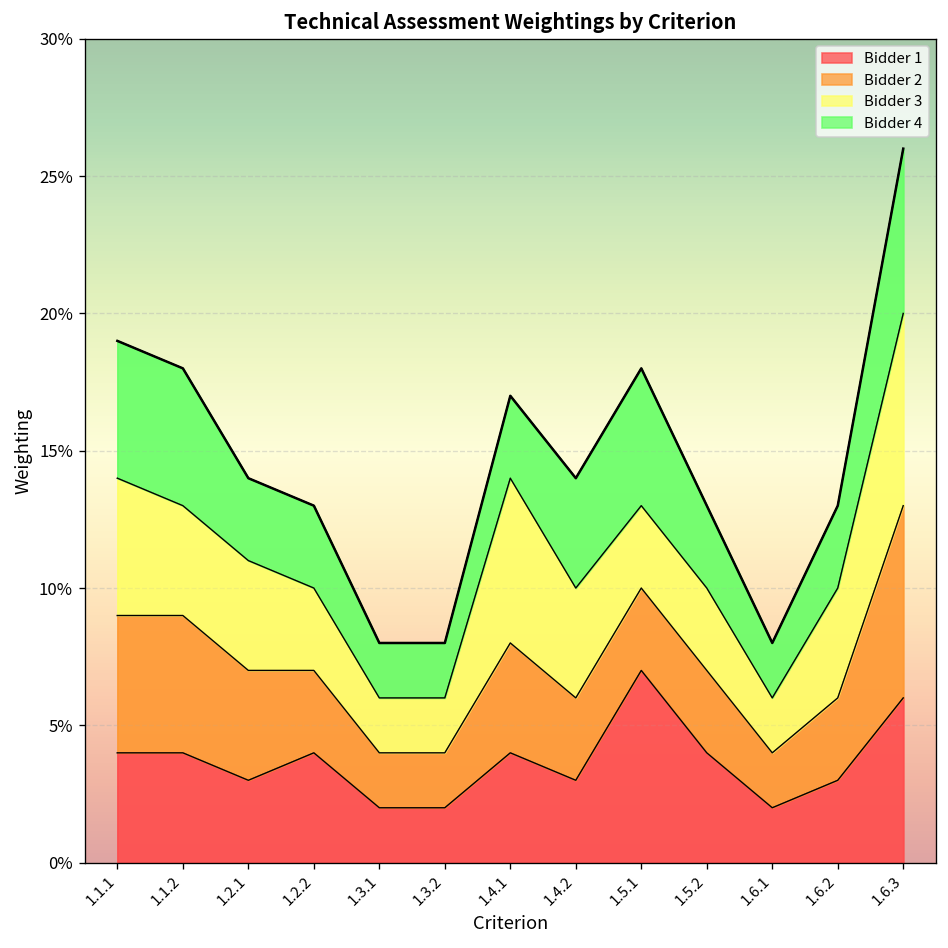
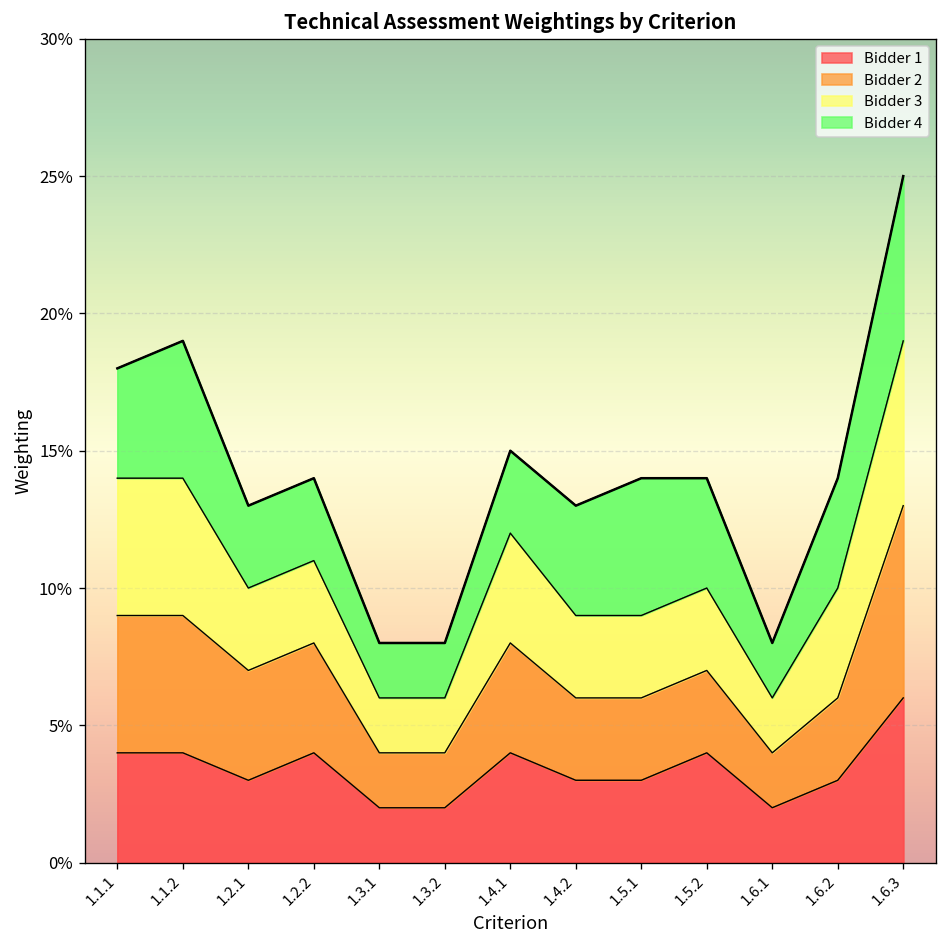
Bidder 4, 1.1.1: 5.0% -> 4.0%
Bidder 3, 1.1.2: 4.0% -> 5.0%
Bidder 3, 1.2.1: 4.0% -> 3.0%
Bidder 2, 1.2.2: 3.0% -> 4.0%
Bidder 3, 1.4.1: 6.0% -> 4.0%
Bidder 3, 1.4.2: 4.0% -> 3.0%
Bidder 1, 1.5.1: 7.0% -> 3.0%
Bidder 4, 1.5.2: 3.0% -> 4.0%
Bidder 4, 1.6.2: 3.0% -> 4.0%
Bidder 3, 1.6.3: 7.0% -> 6.0%
